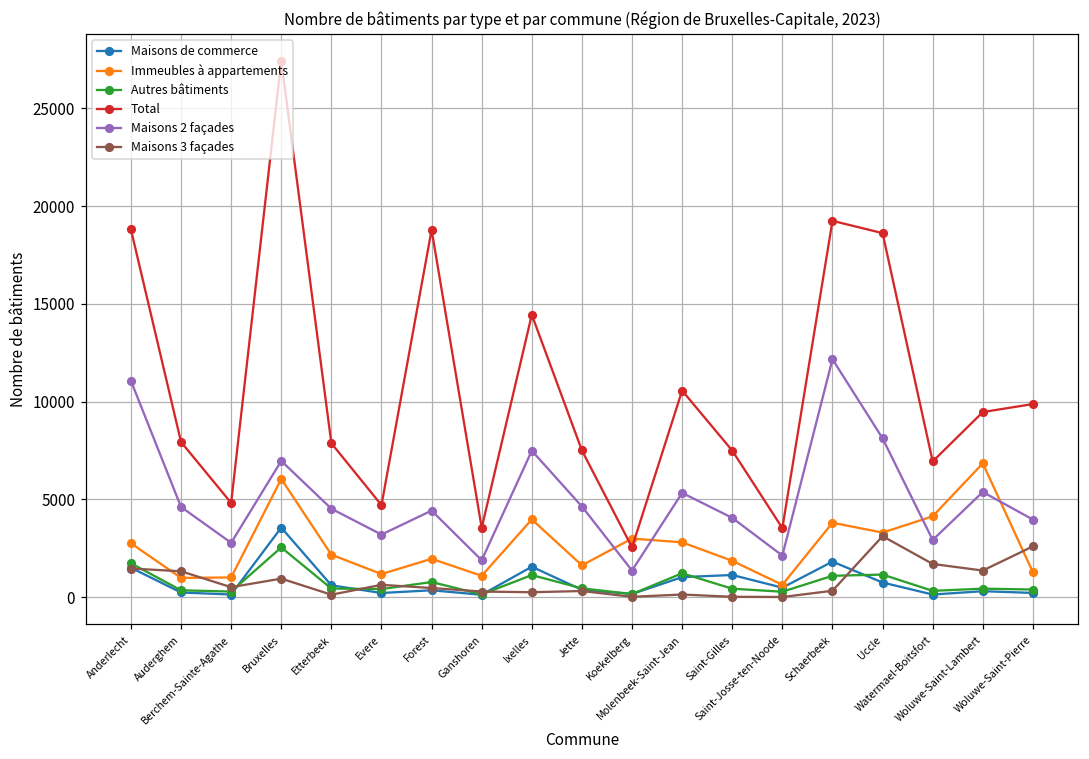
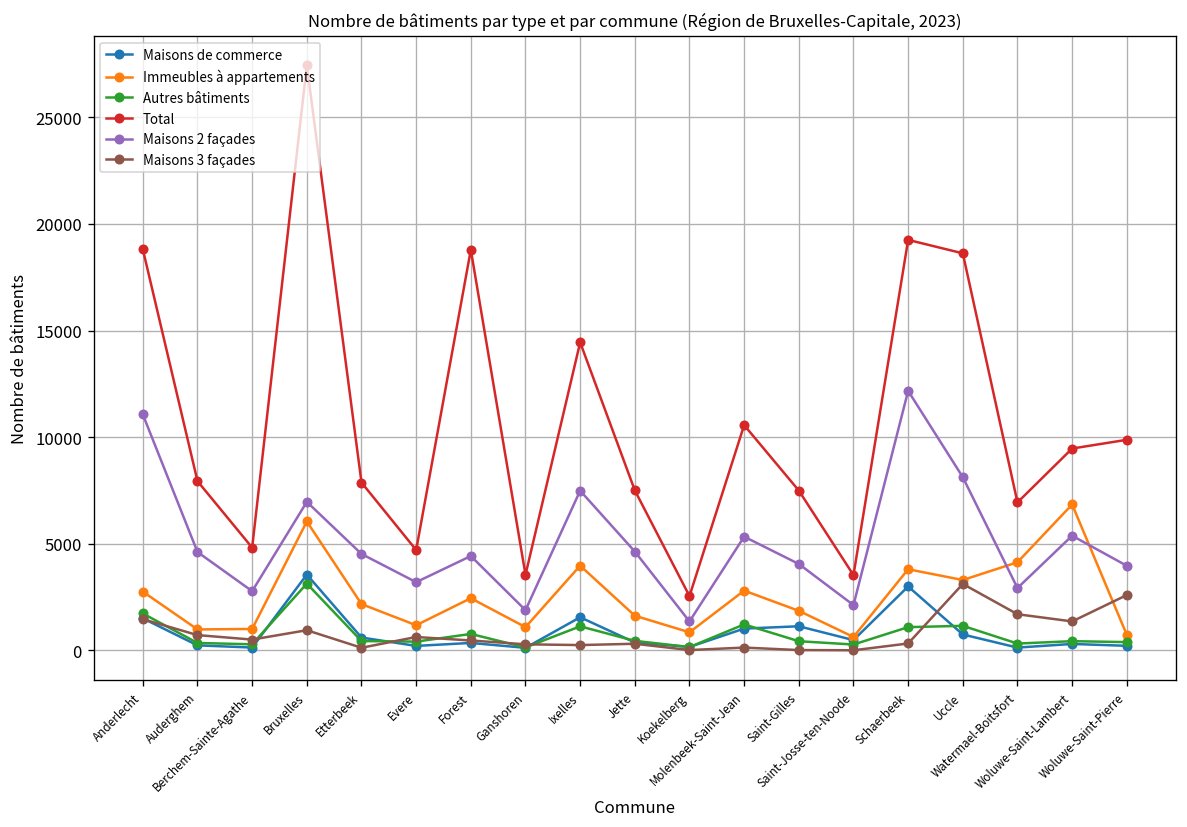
Maisons 3 façades, Auderghem: 1300 -> 700
Autres bâtiments, Bruxelles: 2500 -> 3100
Immeubles à appartements, Forest: 2000 -> 2400
Immeubles à appartements, Koekelberg: 3000 -> 800
Maisons de commerce, Schaerbeek: 1800 -> 3000
Immeubles à appartements, Woluwe-Saint-Pierre: 1300 -> 700
